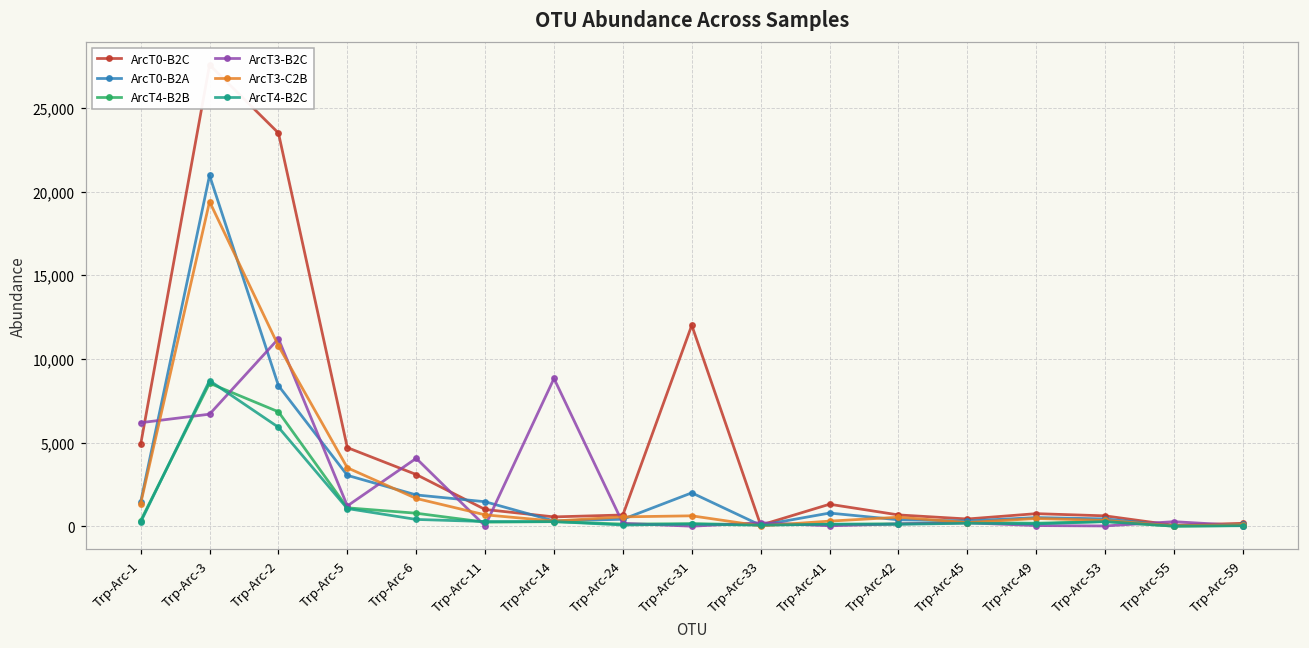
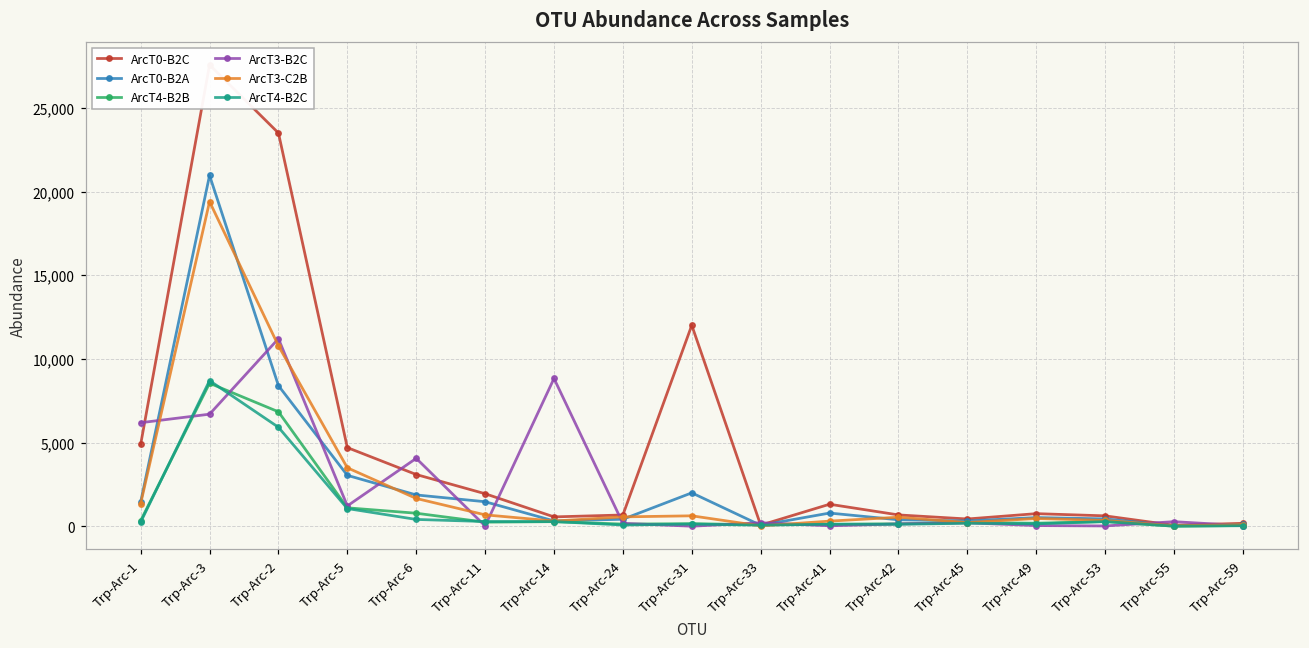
ArcT0-B2C, Trp-Arc-11: 1,000 -> 1,900
